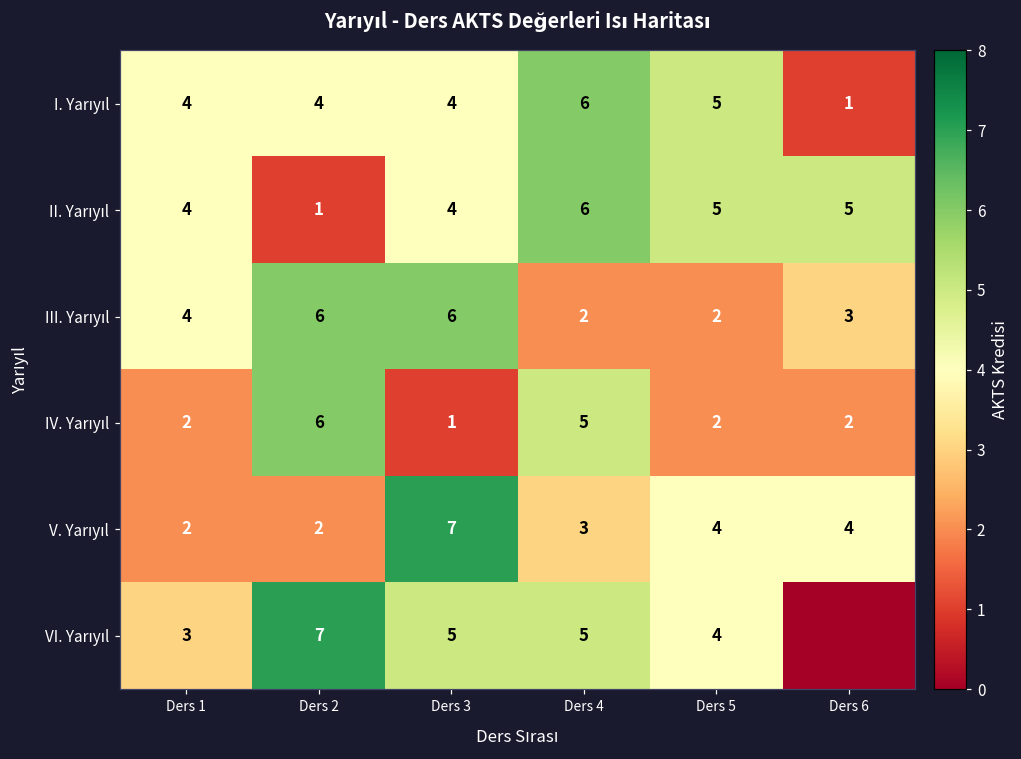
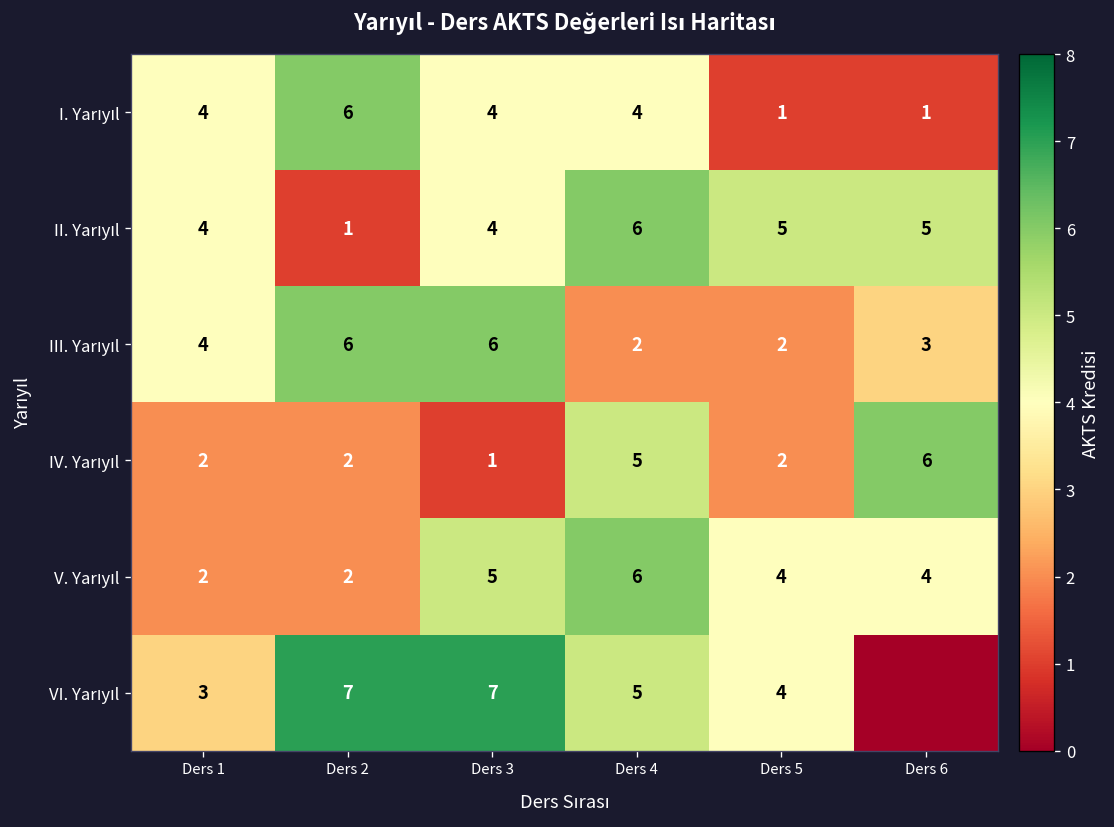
I. Yarıyıl, Ders 2: 4 -> 6
I. Yarıyıl, Ders 4: 6 -> 4
I. Yarıyıl, Ders 5: 5 -> 1
IV. Yarıyıl, Ders 2: 6 -> 2
IV. Yarıyıl, Ders 6: 2 -> 6
V. Yarıyıl, Ders 3: 7 -> 5
V. Yarıyıl, Ders 4: 3 -> 6
VI. Yarıyıl, Ders 3: 5 -> 7
